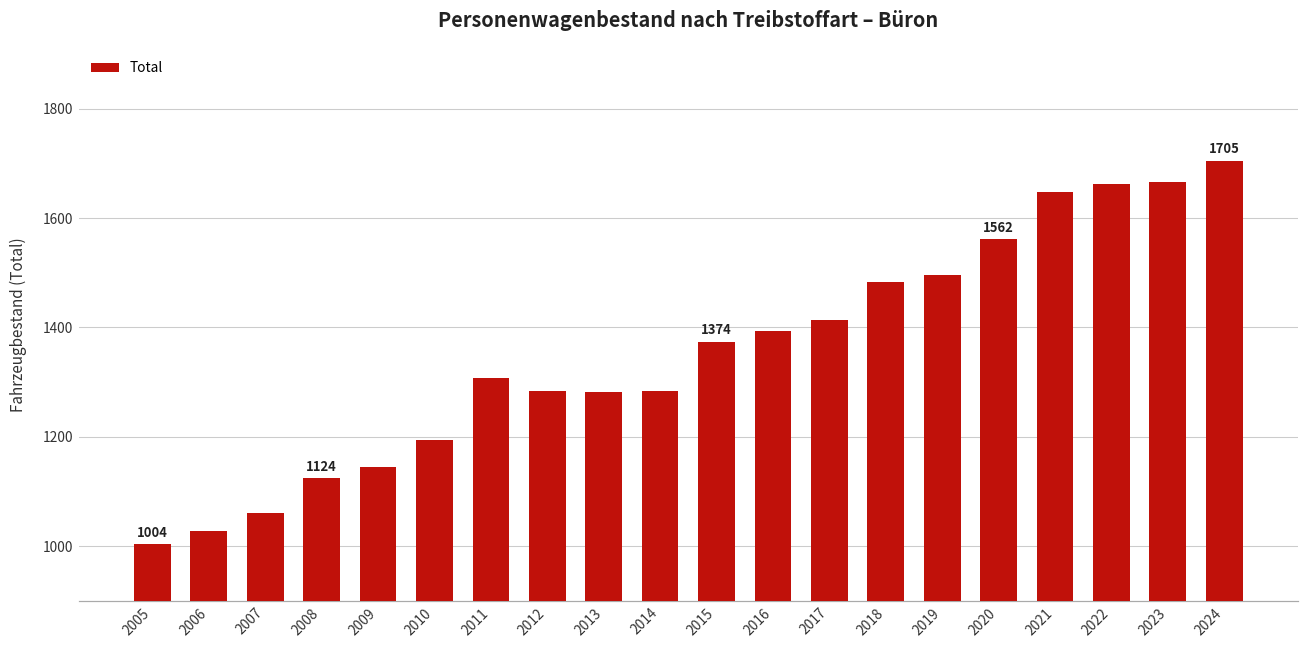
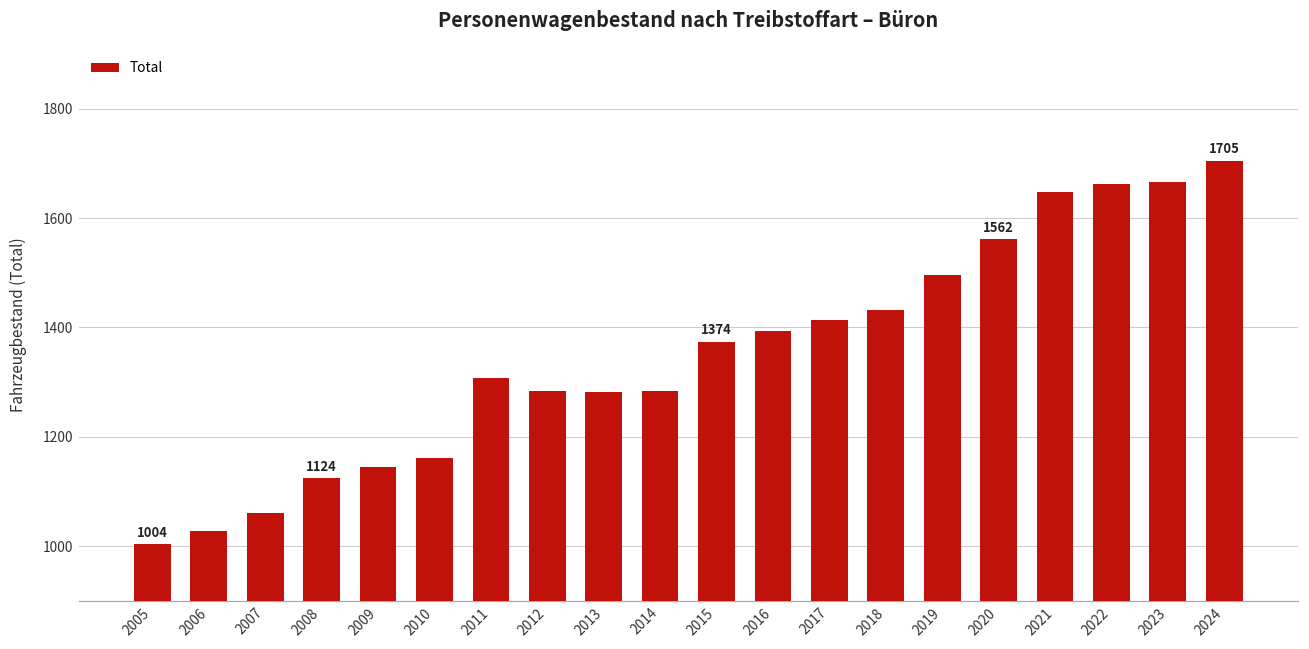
2010: 1190 -> 1160
2018: 1480 -> 1430
